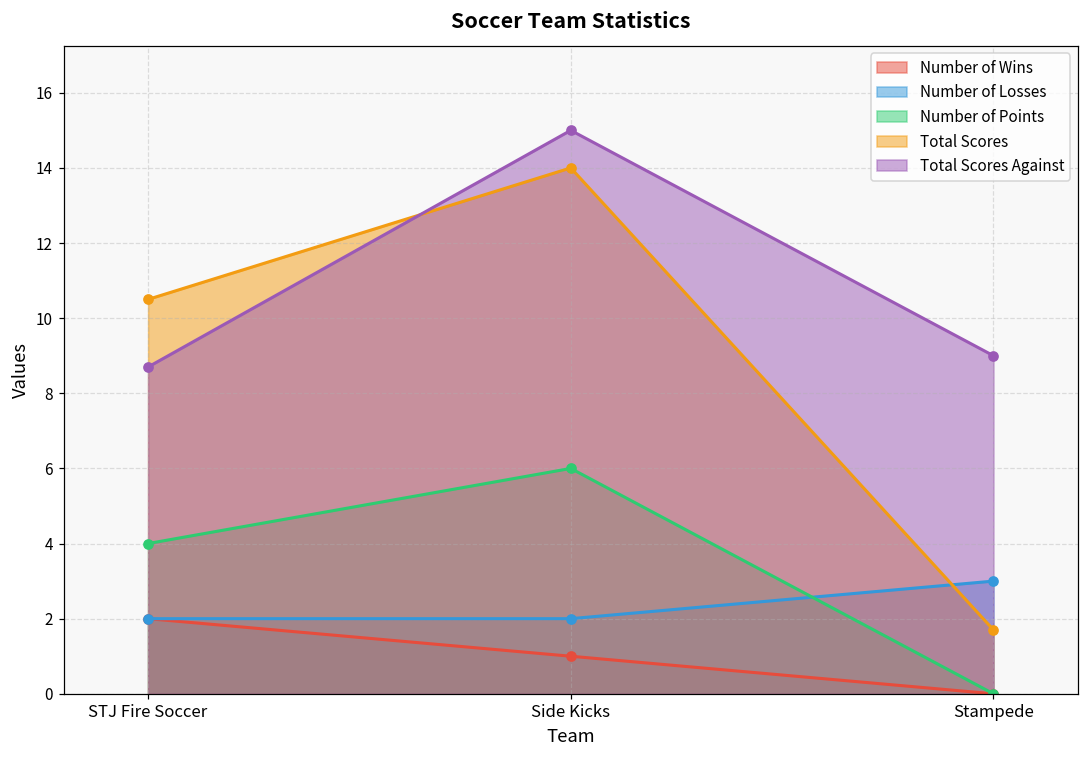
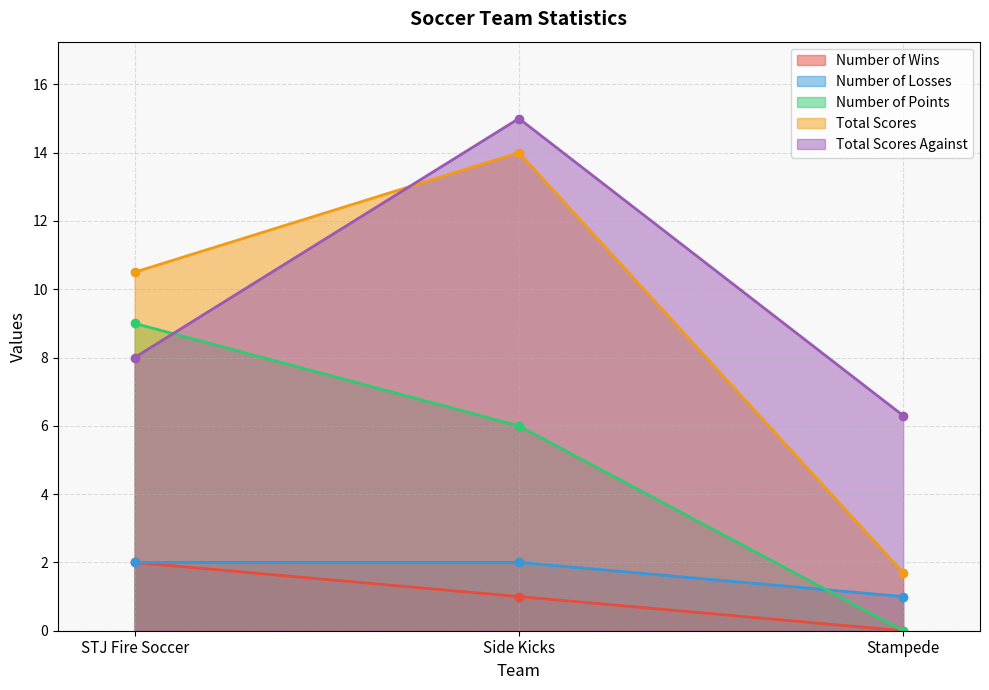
Number of Points, STJ Fire Soccer: 4 -> 9
Total Scores Against, STJ Fire Soccer: 8.7 -> 8.0
Number of Losses, Stampede: 3 -> 1
Total Scores Against, Stampede: 9.0 -> 6.3
